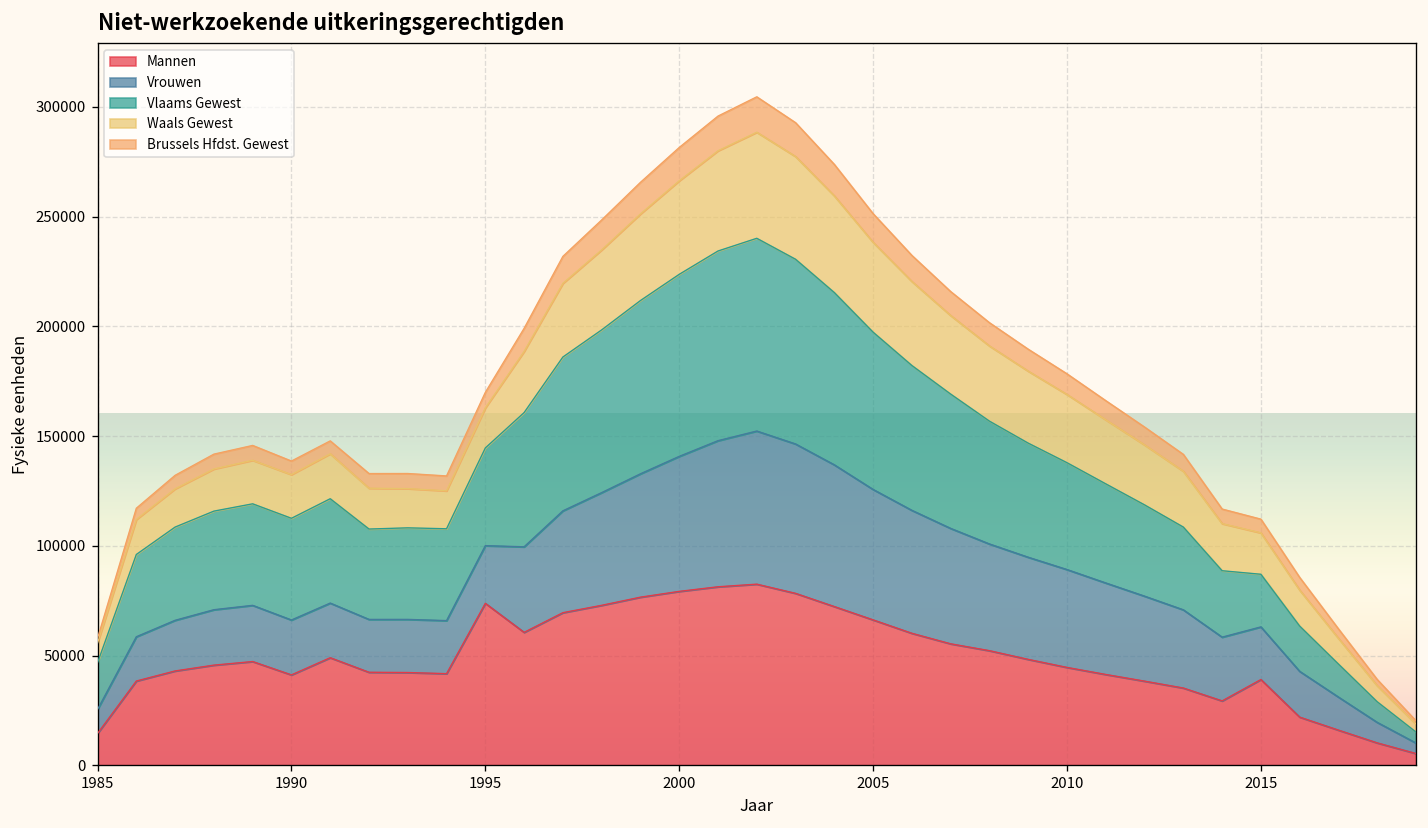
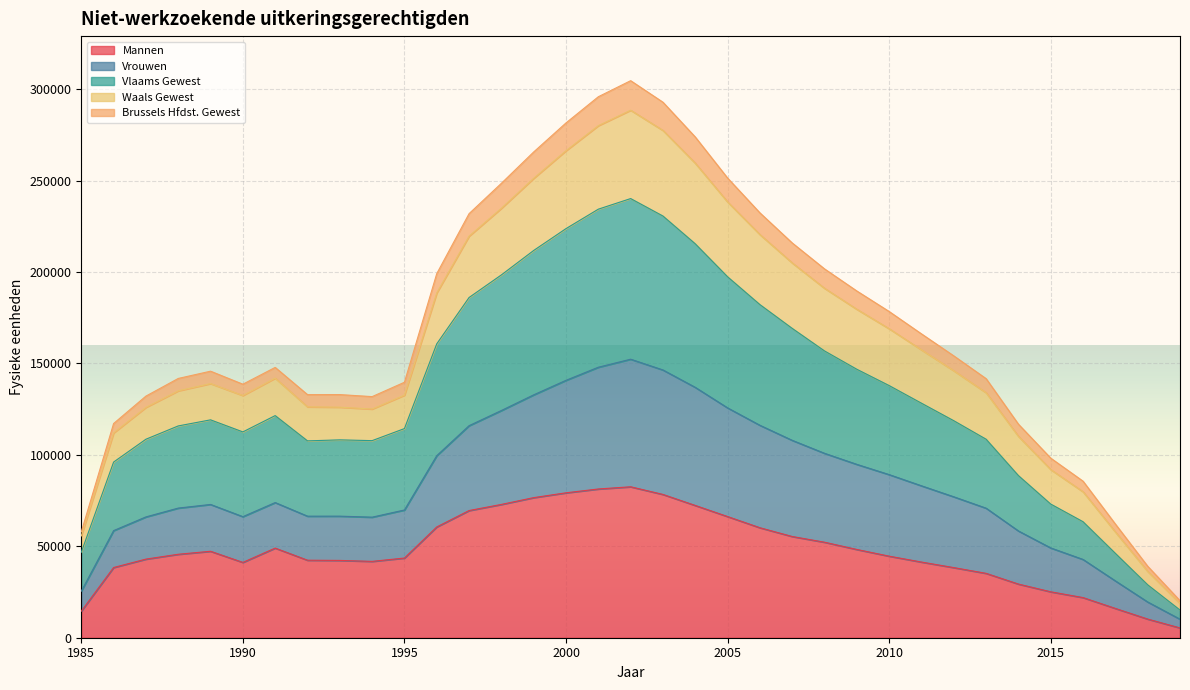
Mannen, 1995: 74000 -> 44000
Mannen, 2015: 39000 -> 25000
